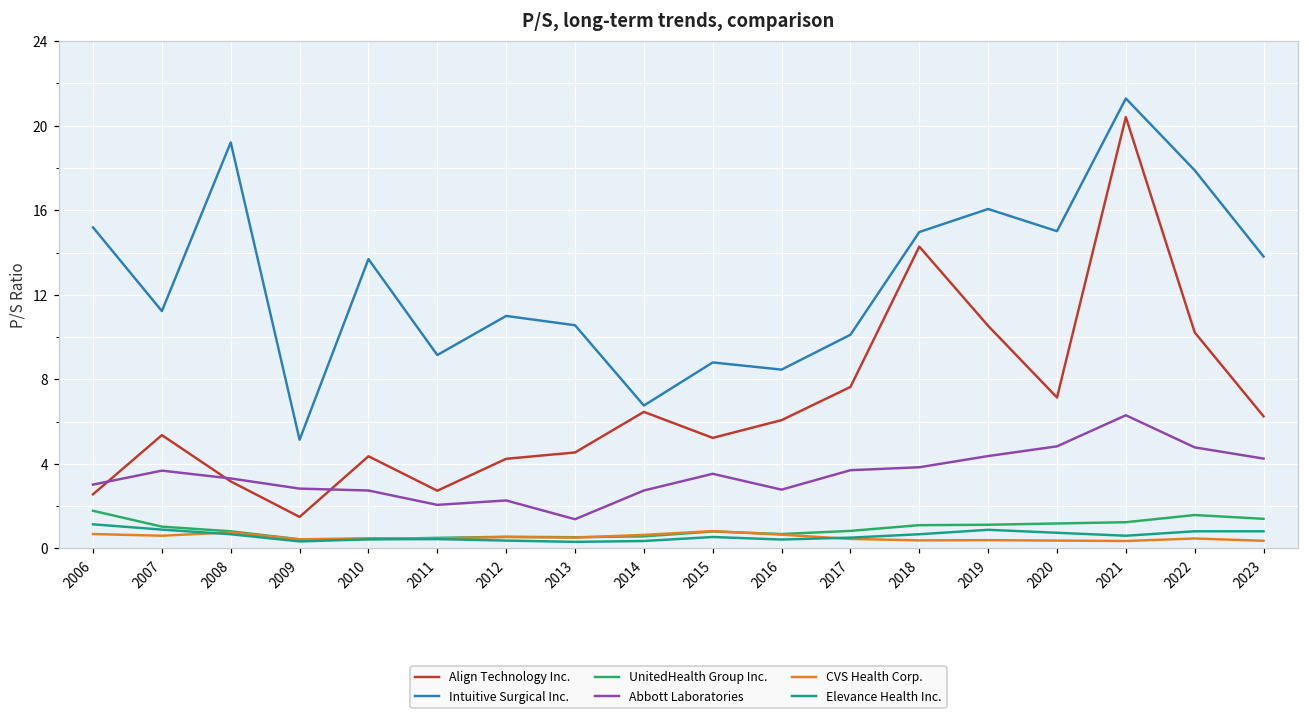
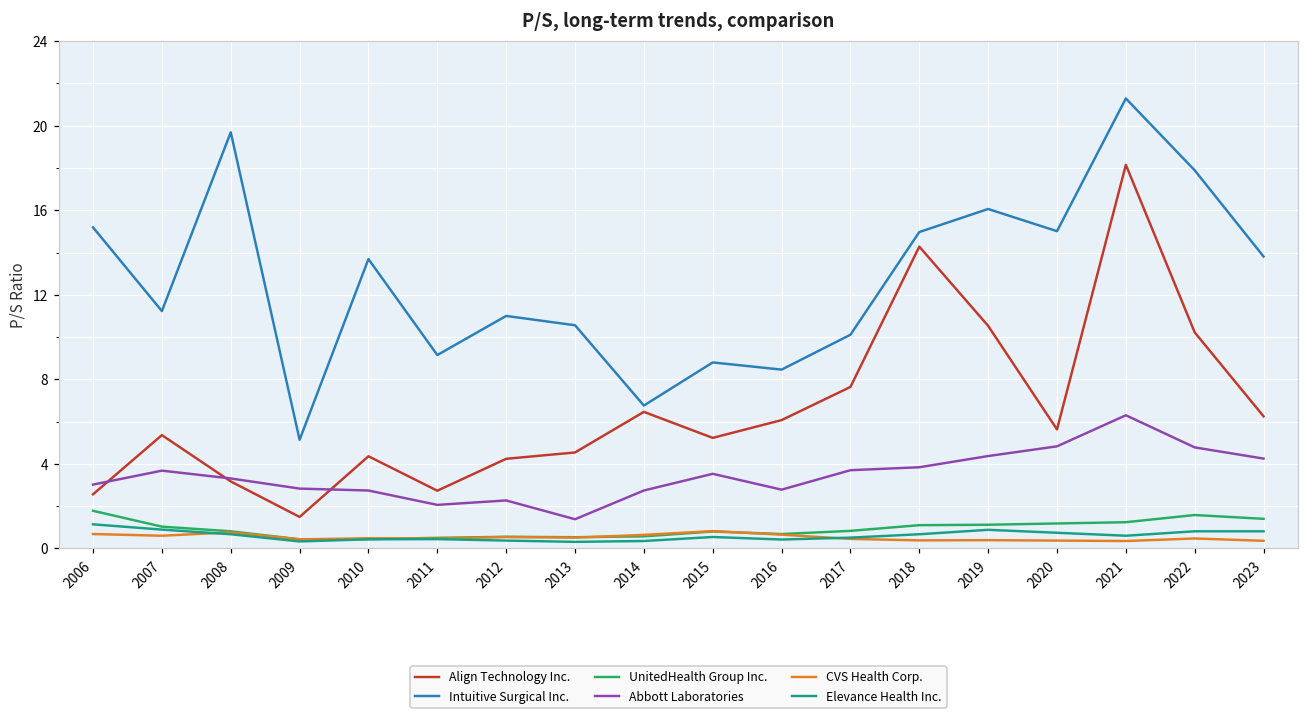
Intuitive Surgical Inc., 2008: 19.2 -> 19.7
Align Technology Inc., 2020: 7.1 -> 5.6
Align Technology Inc., 2021: 20.4 -> 18.2
